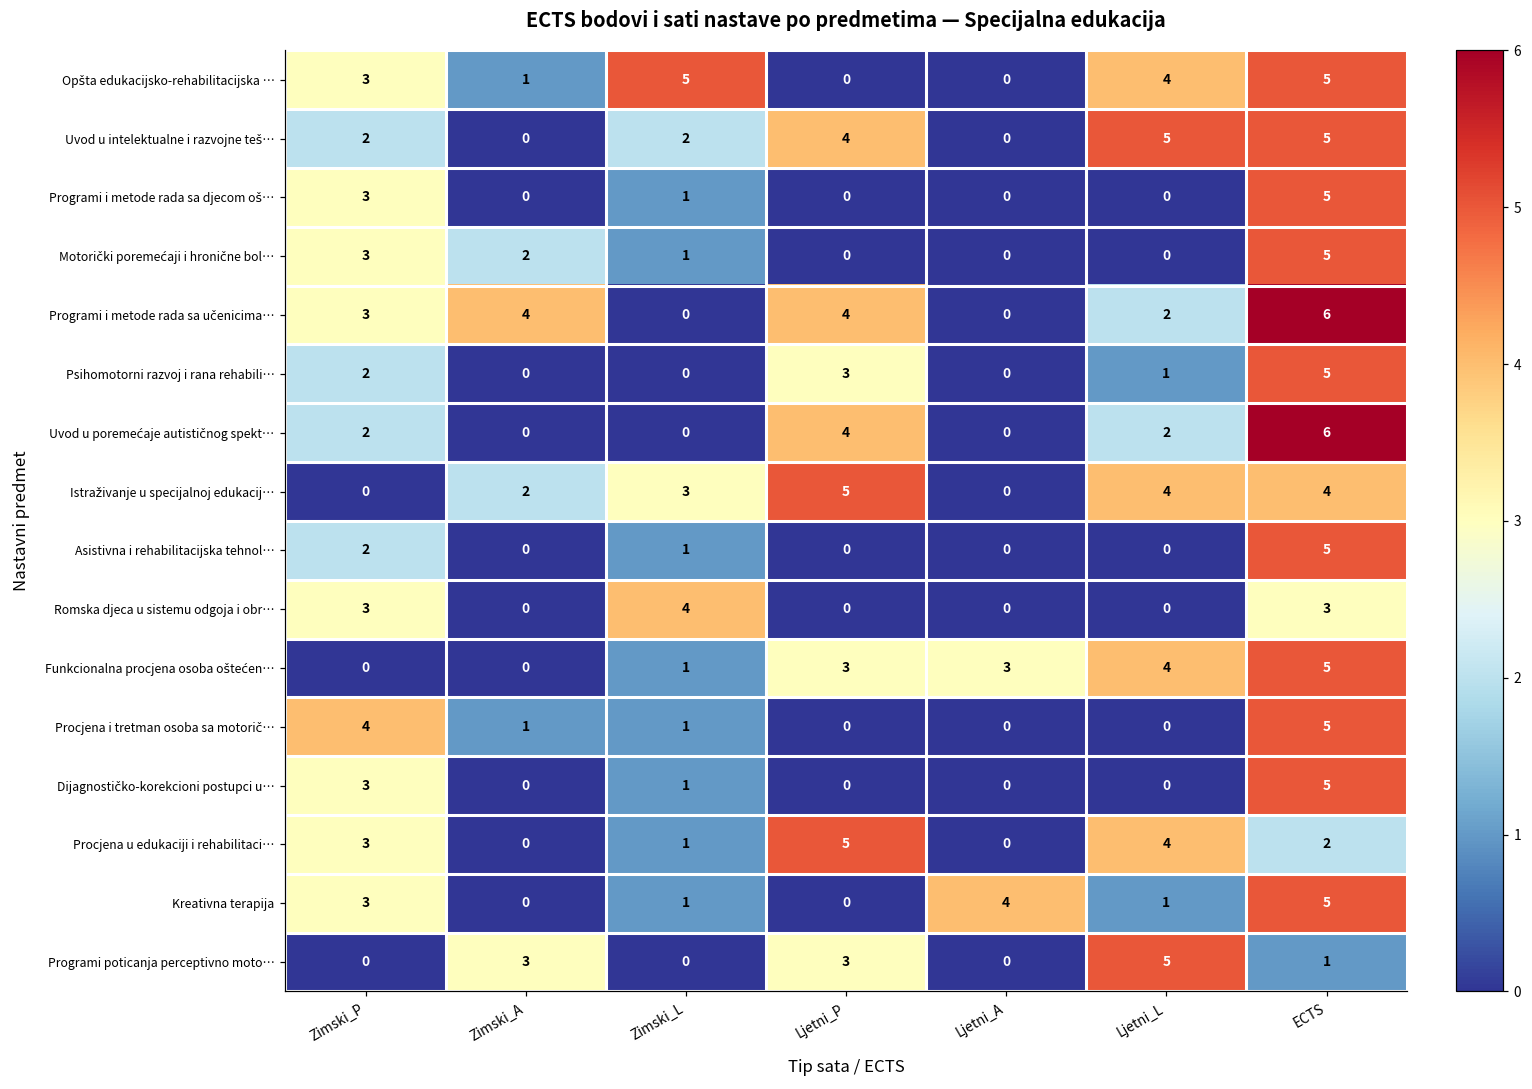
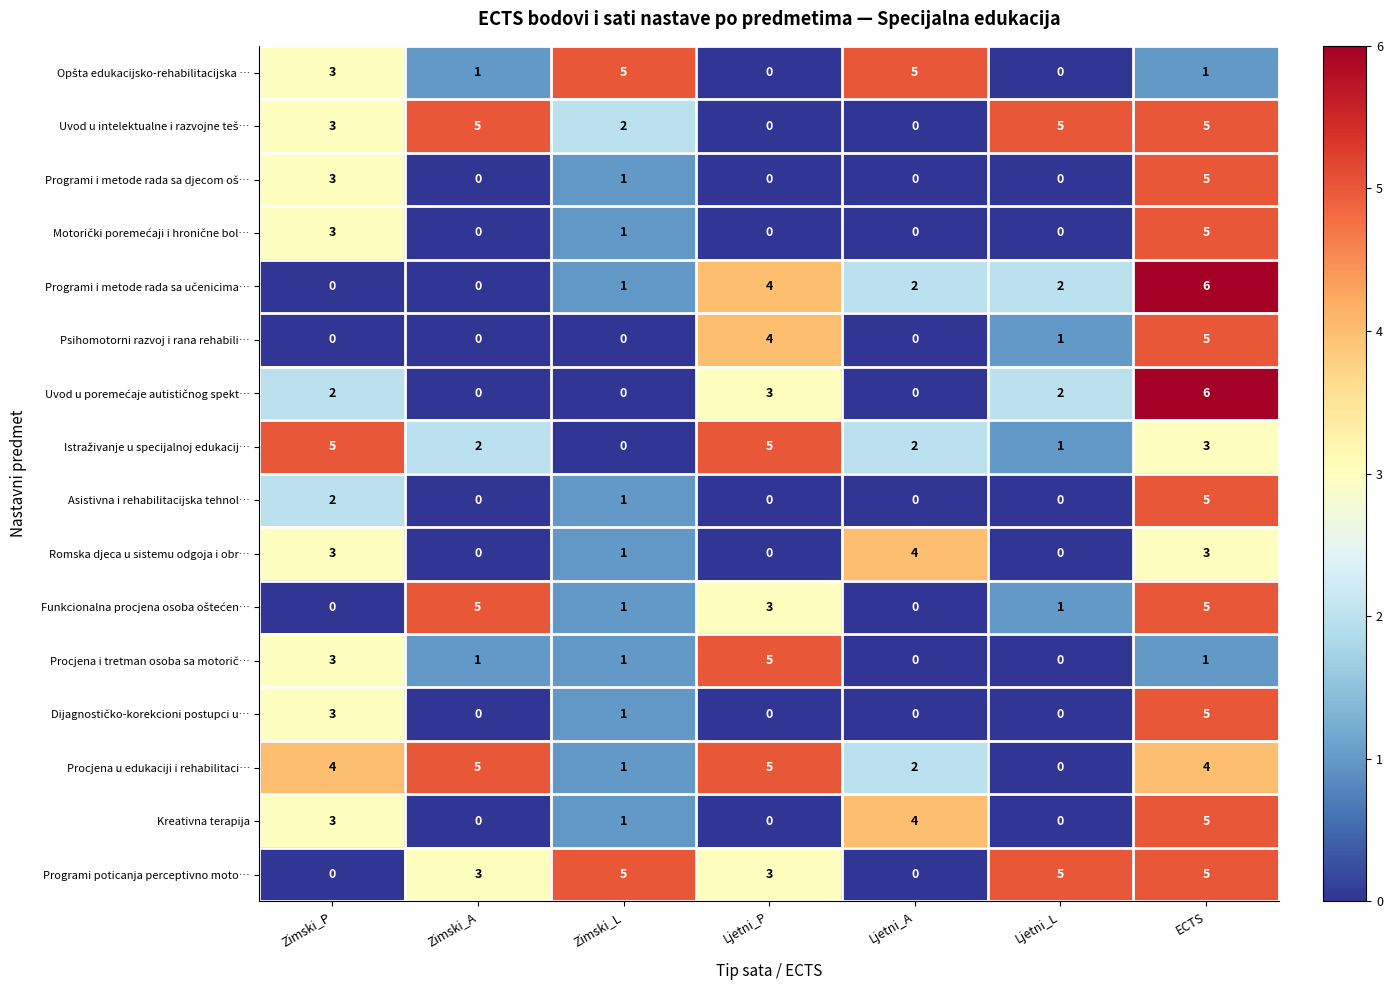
Opšta edukacijsko-rehabilitacijska …, Ljetni_A: 0 -> 5
Opšta edukacijsko-rehabilitacijska …, Ljetni_L: 4 -> 0
Opšta edukacijsko-rehabilitacijska …, ECTS: 5 -> 1
Uvod u intelektualne i razvojne teš…, Zimski_P: 2 -> 3
Uvod u intelektualne i razvojne teš…, Zimski_A: 0 -> 5
Uvod u intelektualne i razvojne teš…, Ljetni_P: 4 -> 0
Motorički poremećaji i hronične bol…, Zimski_A: 2 -> 0
Programi i metode rada sa učenicima…, Zimski_P: 3 -> 0
Programi i metode rada sa učenicima…, Zimski_A: 4 -> 0
Programi i metode rada sa učenicima…, Zimski_L: 0 -> 1
Programi i metode rada sa učenicima…, Ljetni_A: 0 -> 2
Psihomotorni razvoj i rana rehabili…, Zimski_P: 2 -> 0
Psihomotorni razvoj i rana rehabili…, Ljetni_P: 3 -> 4
Uvod u poremećaje autističnog spekt…, Ljetni_P: 4 -> 3
Istraživanje u specijalnoj edukacij…, Zimski_P: 0 -> 5
Istraživanje u specijalnoj edukacij…, Zimski_L: 3 -> 0
Istraživanje u specijalnoj edukacij…, Ljetni_A: 0 -> 2
Istraživanje u specijalnoj edukacij…, Ljetni_L: 4 -> 1
Istraživanje u specijalnoj edukacij…, ECTS: 4 -> 3
Romska djeca u sistemu odgoja i obr…, Zimski_L: 4 -> 1
Romska djeca u sistemu odgoja i obr…, Ljetni_A: 0 -> 4
Funkcionalna procjena osoba oštećen…, Zimski_A: 0 -> 5
Funkcionalna procjena osoba oštećen…, Ljetni_A: 3 -> 0
Funkcionalna procjena osoba oštećen…, Ljetni_L: 4 -> 1
Procjena i tretman osoba sa motorič…, Zimski_P: 4 -> 3
Procjena i tretman osoba sa motorič…, Ljetni_P: 0 -> 5
Procjena i tretman osoba sa motorič…, ECTS: 5 -> 1
Procjena u edukaciji i rehabilitaci…, Zimski_P: 3 -> 4
Procjena u edukaciji i rehabilitaci…, Zimski_A: 0 -> 5
Procjena u edukaciji i rehabilitaci…, Ljetni_A: 0 -> 2
Procjena u edukaciji i rehabilitaci…, Ljetni_L: 4 -> 0
Procjena u edukaciji i rehabilitaci…, ECTS: 2 -> 4
Kreativna terapija, Ljetni_L: 1 -> 0
Programi poticanja perceptivno moto…, Zimski_L: 0 -> 5
Programi poticanja perceptivno moto…, ECTS: 1 -> 5
